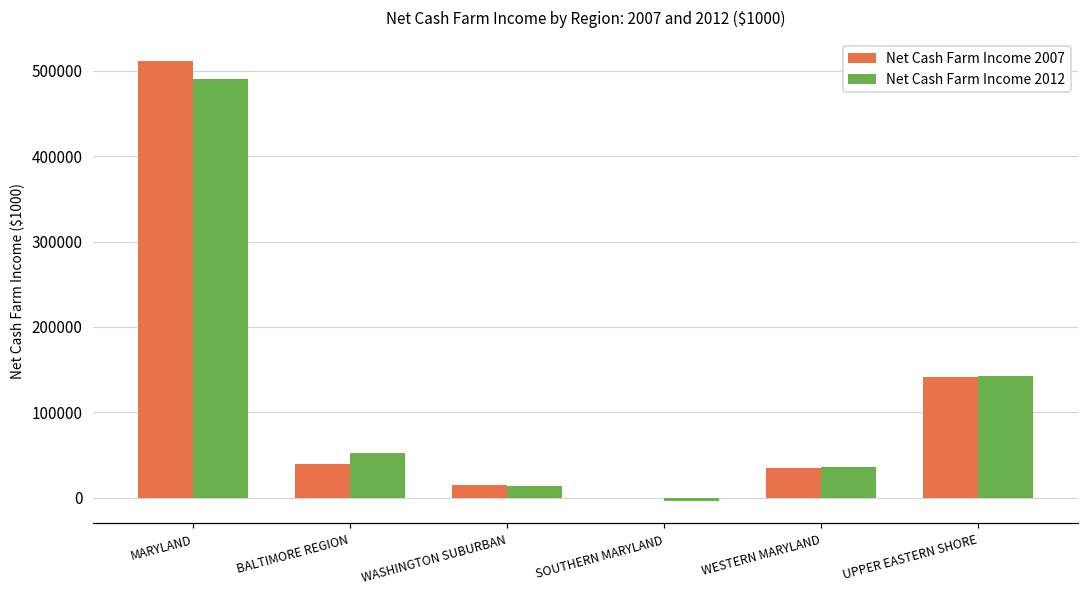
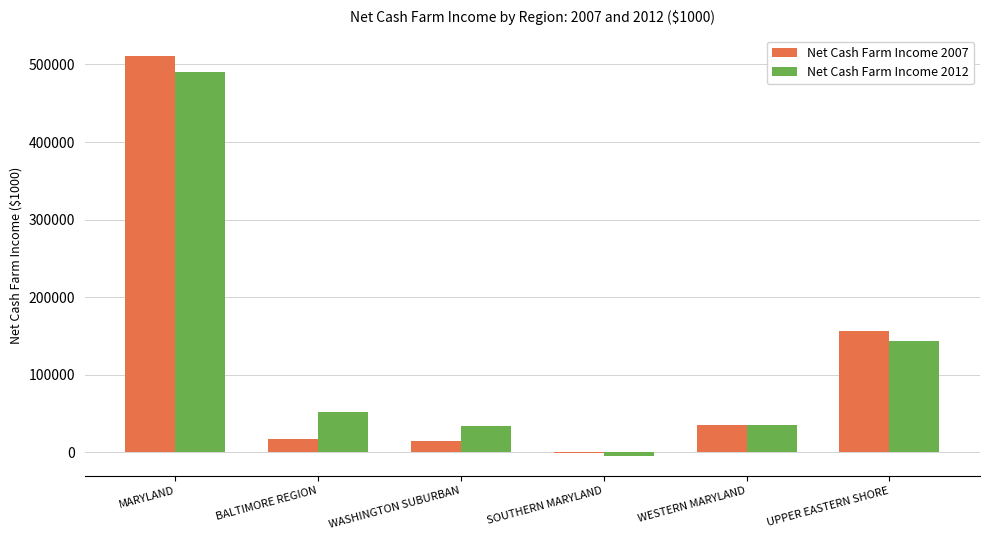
Net Cash Farm Income 2007, BALTIMORE REGION: 40000 -> 20000
Net Cash Farm Income 2012, WASHINGTON SUBURBAN: 10000 -> 30000
Net Cash Farm Income 2007, UPPER EASTERN SHORE: 140000 -> 160000
